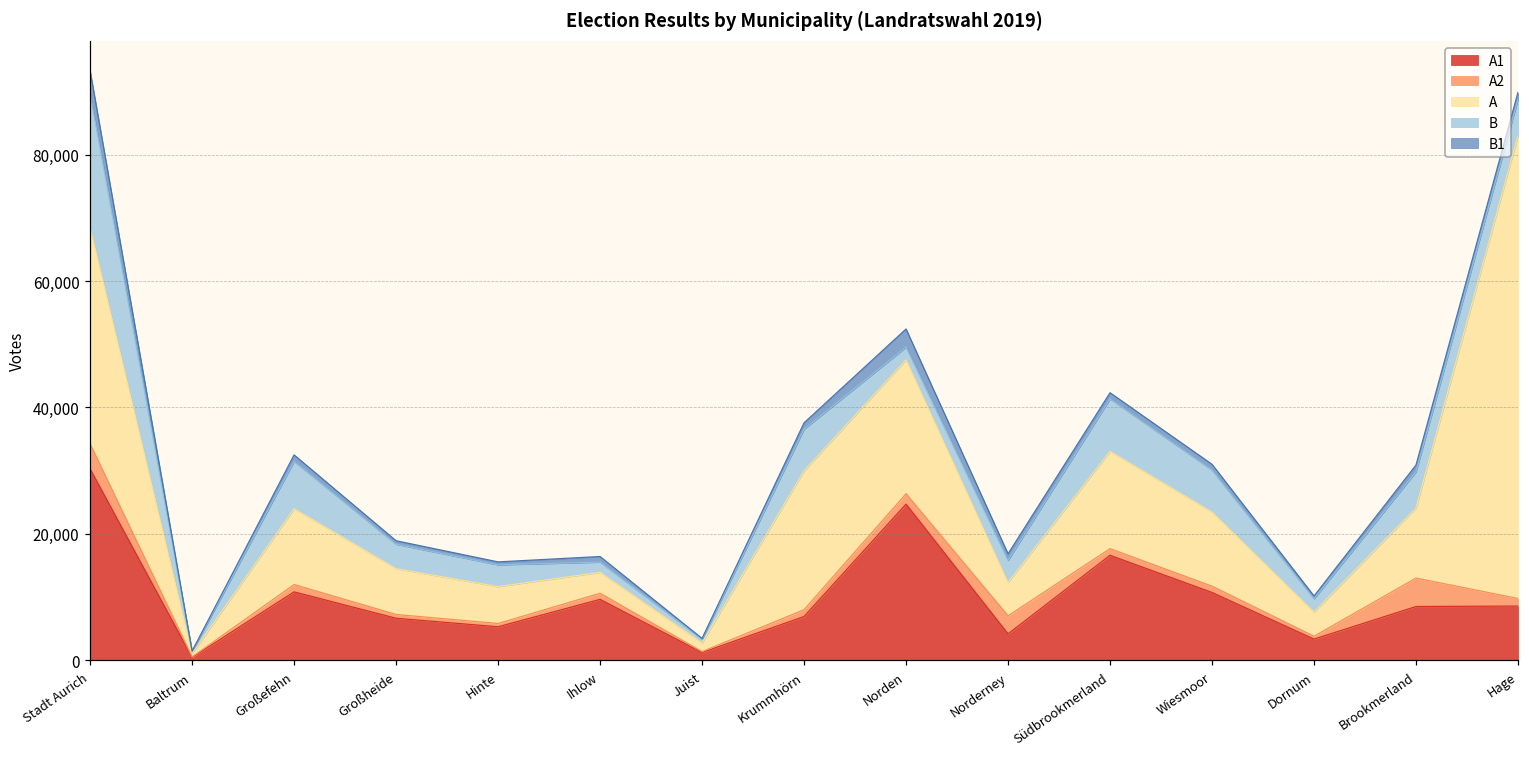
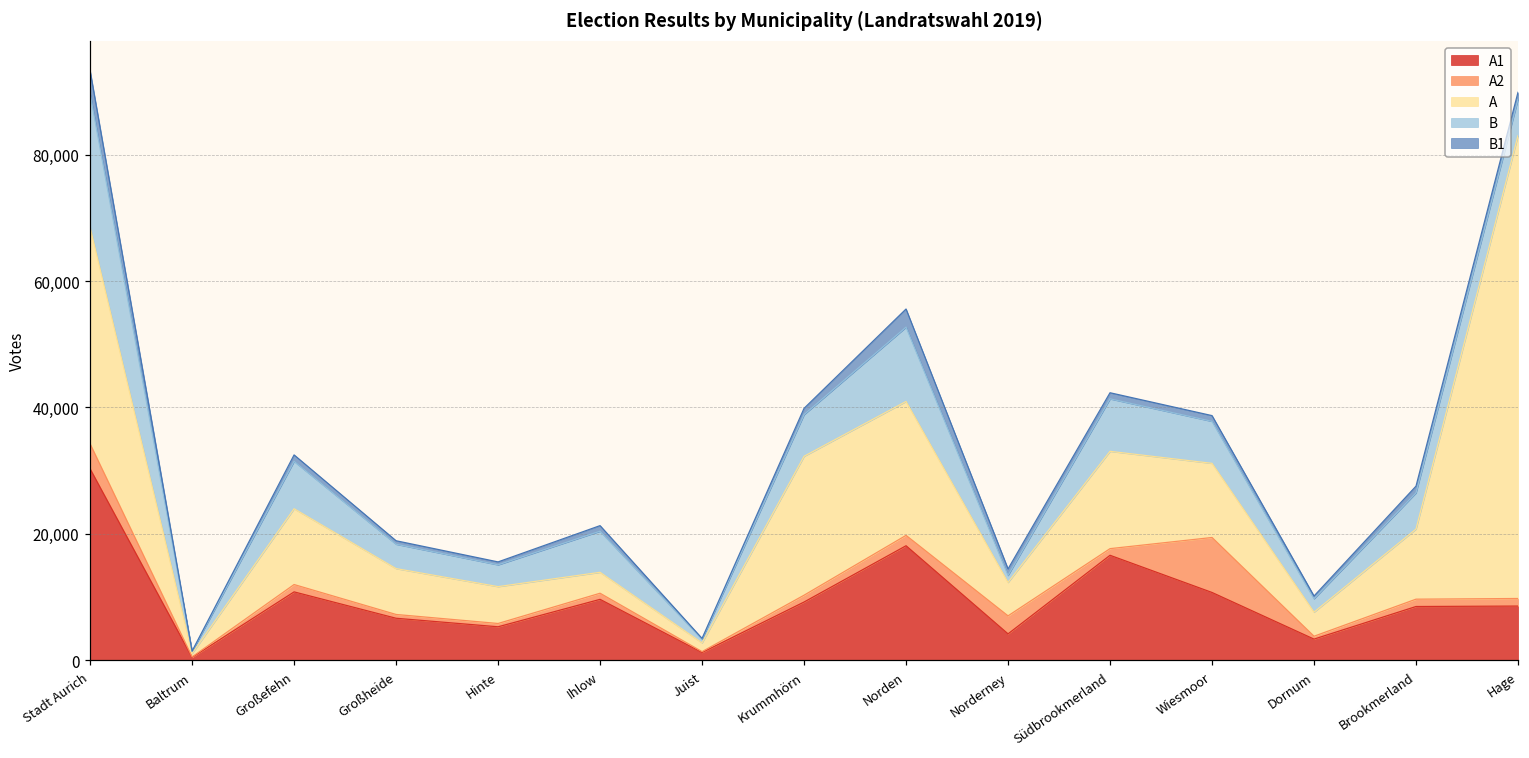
B, Ihlow: 2,000 -> 7,000
A1, Krummhörn: 7,000 -> 9,000
A1, Norden: 25,000 -> 18,000
B, Norden: 2,000 -> 12,000
B, Norderney: 3,000 -> 1,000
A2, Wiesmoor: 1,000 -> 9,000
A2, Brookmerland: 5,000 -> 1,000
